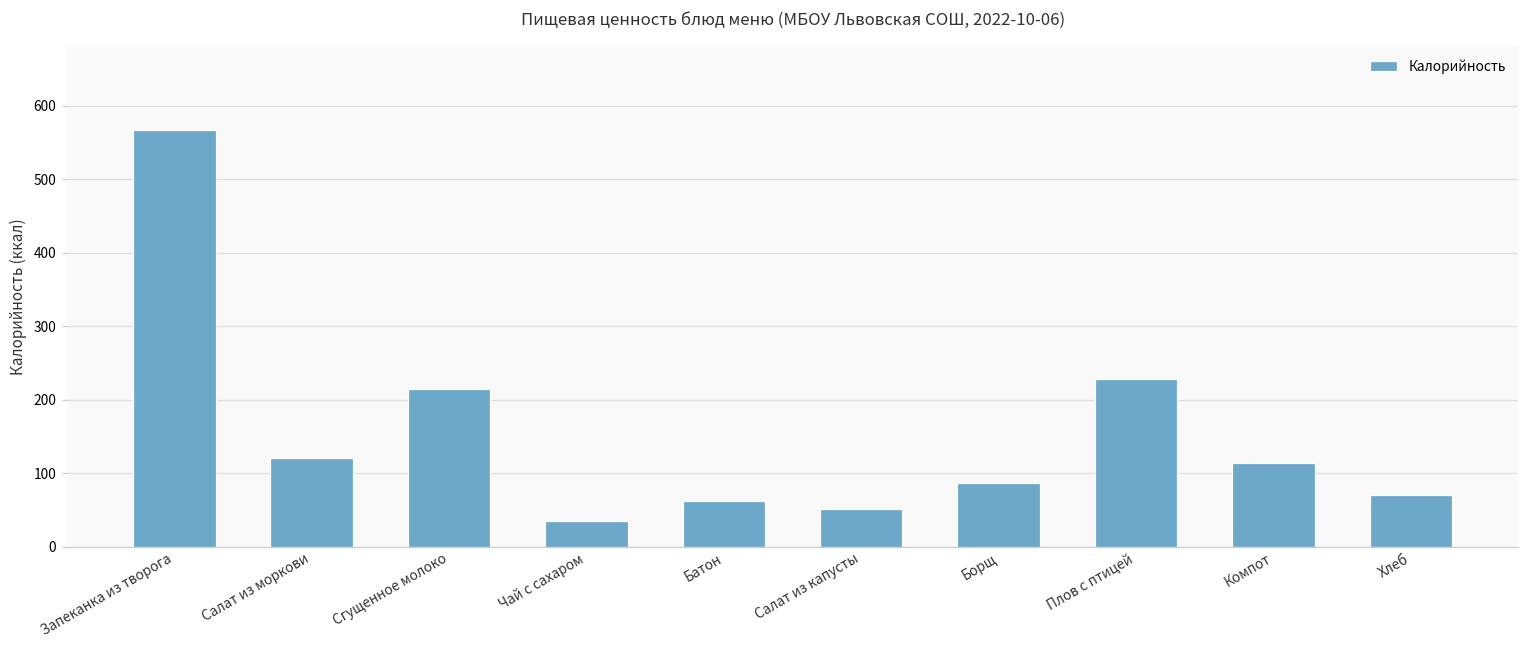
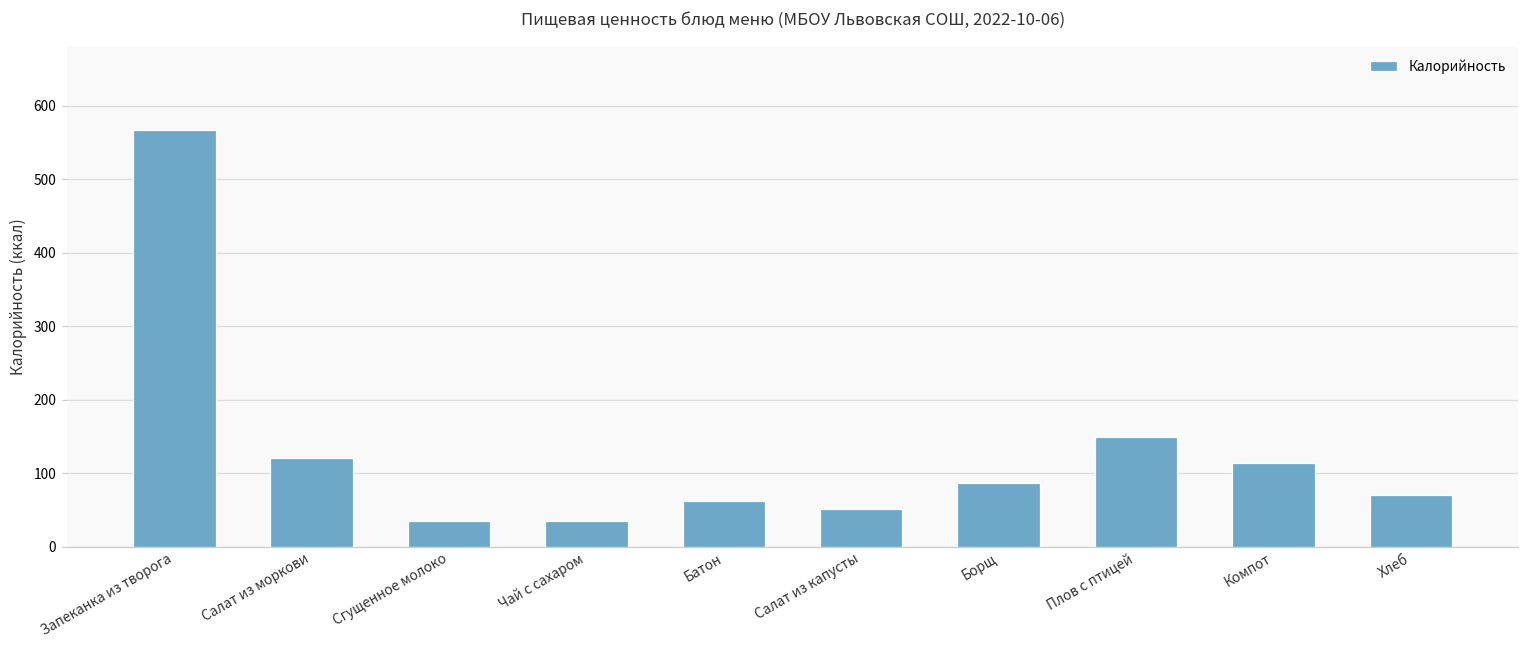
Сгущенное молоко: 210 -> 30
Плов с птицей: 230 -> 150
